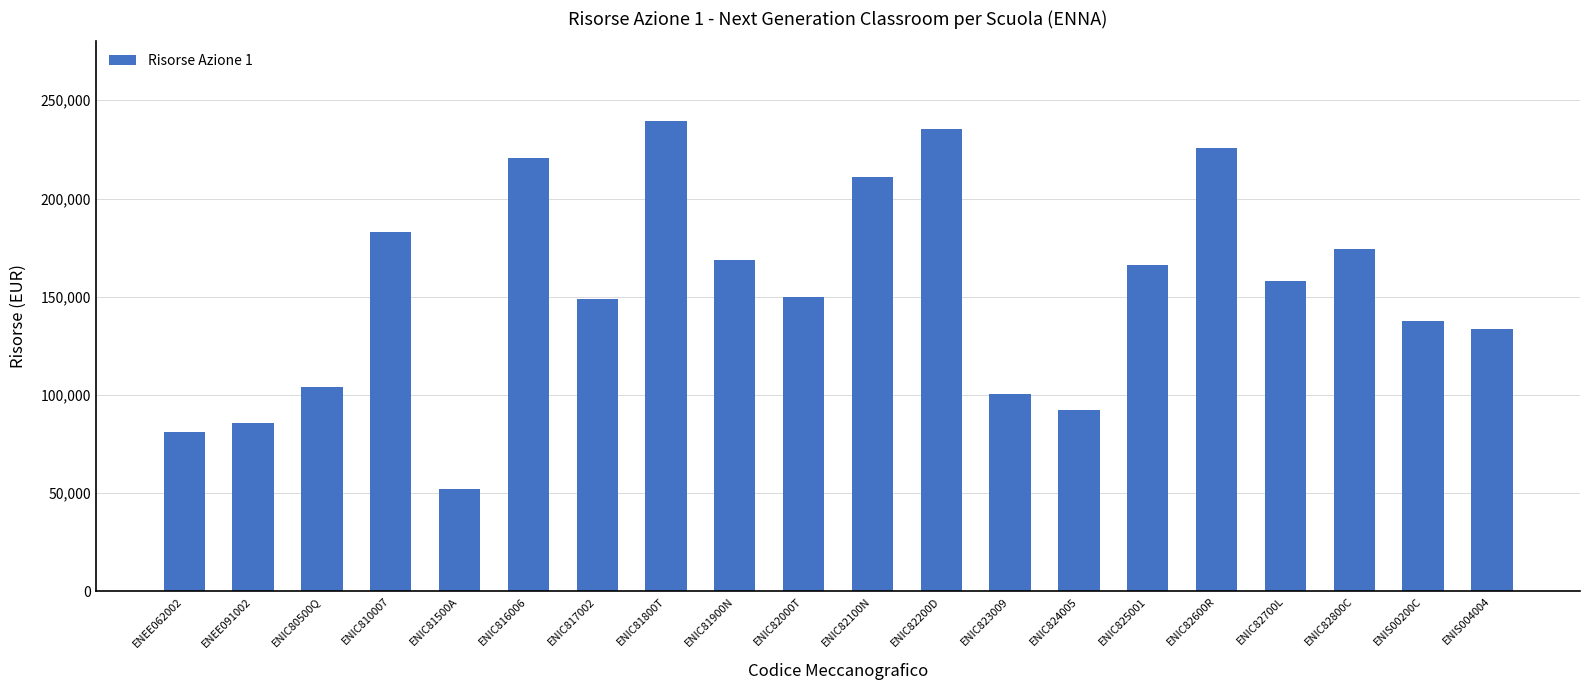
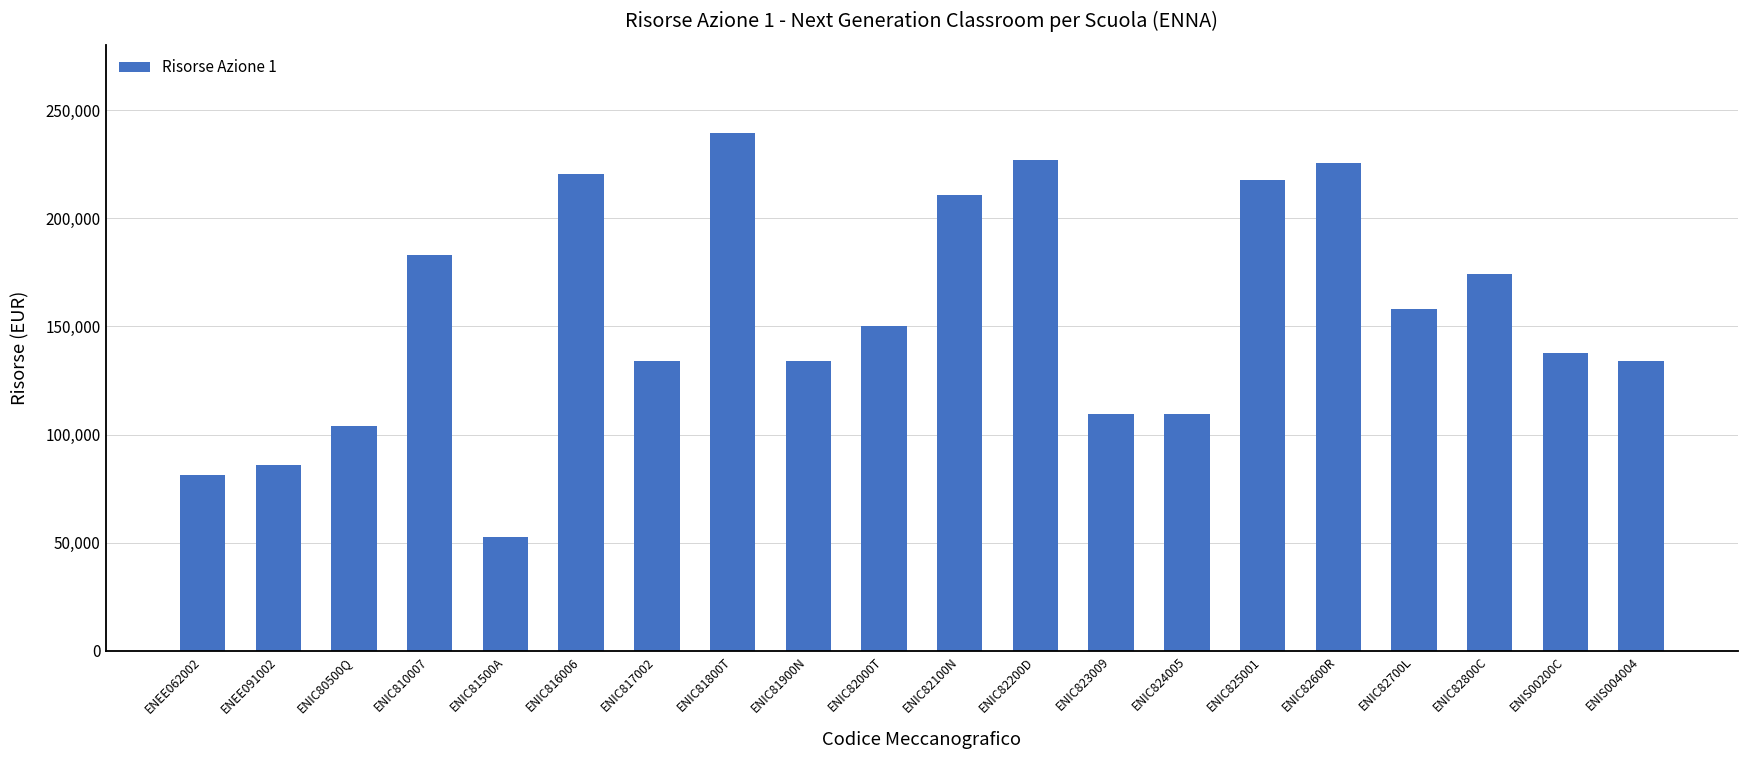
ENIC817002: 149,000 -> 134,000
ENIC81900N: 169,000 -> 134,000
ENIC82200D: 235,000 -> 227,000
ENIC823009: 100,000 -> 110,000
ENIC824005: 92,000 -> 110,000
ENIC825001: 166,000 -> 218,000
